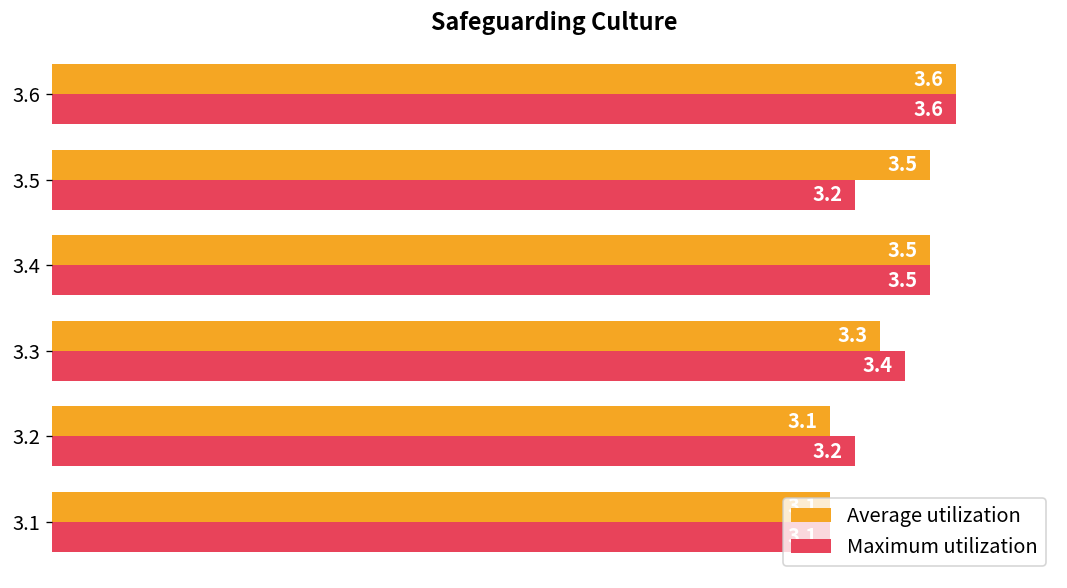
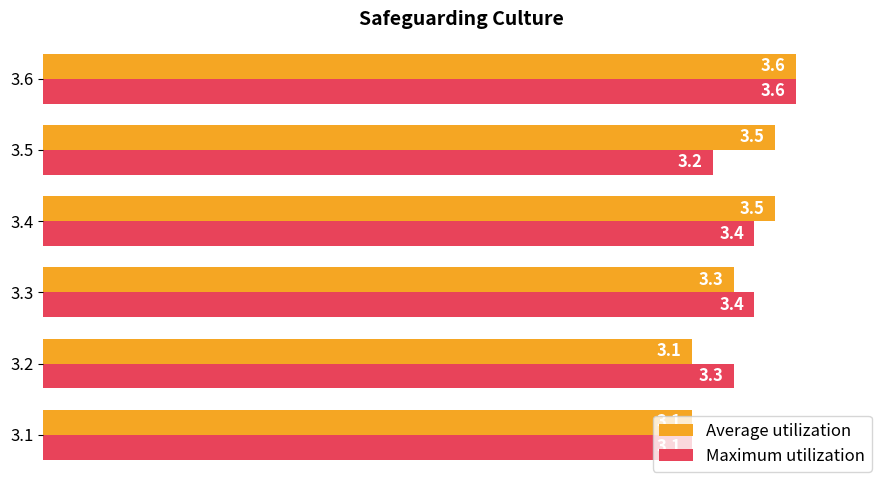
Maximum utilization, 3.4: 3.5 -> 3.4
Maximum utilization, 3.2: 3.2 -> 3.3
